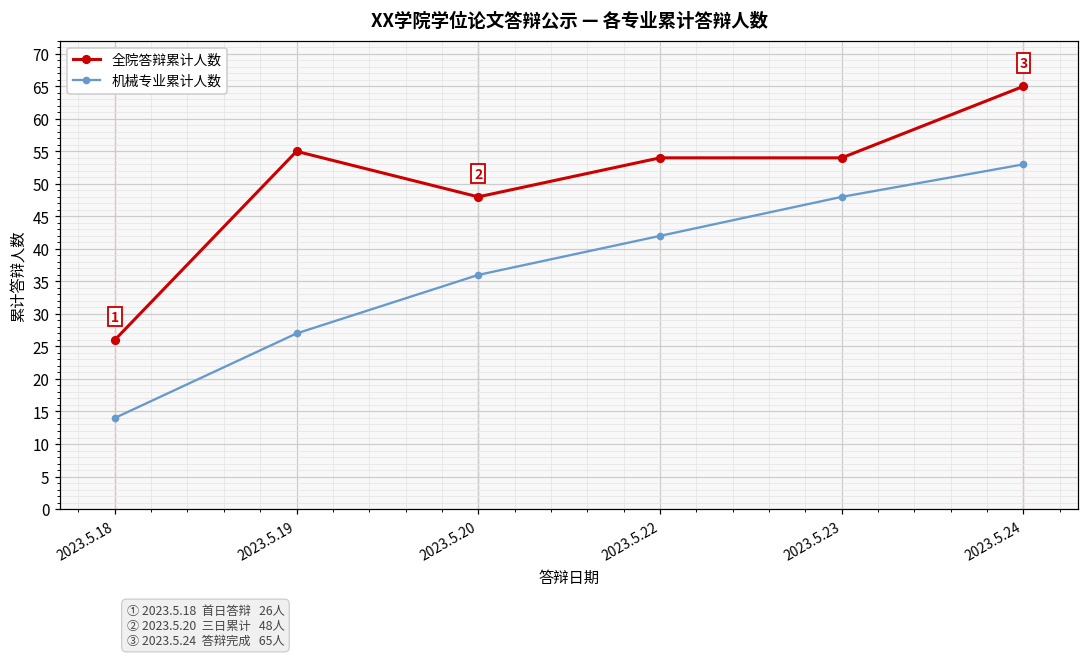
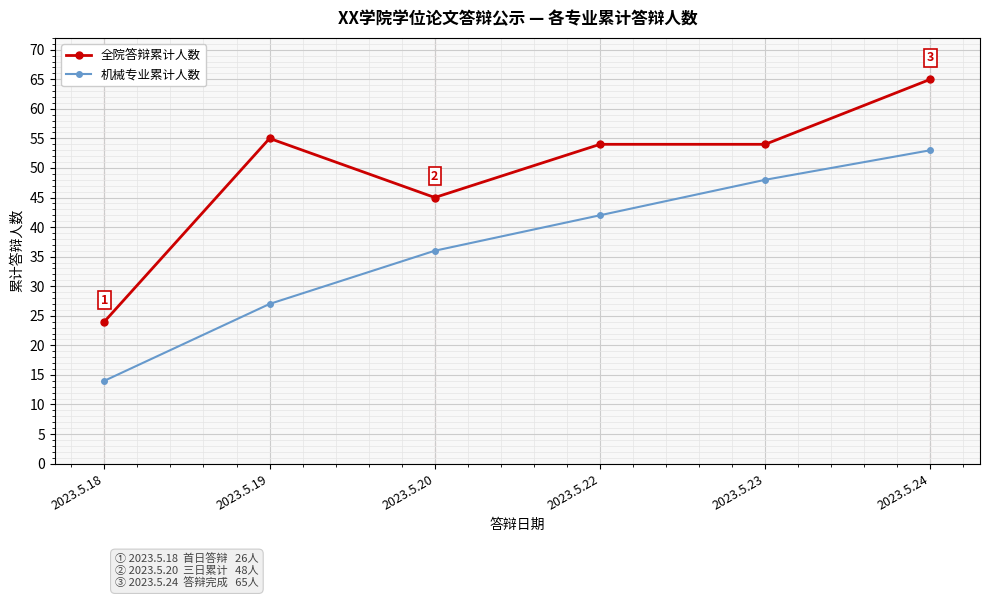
全院答辩累计人数, 2023.5.18: 26 -> 24
全院答辩累计人数, 2023.5.20: 48 -> 45
